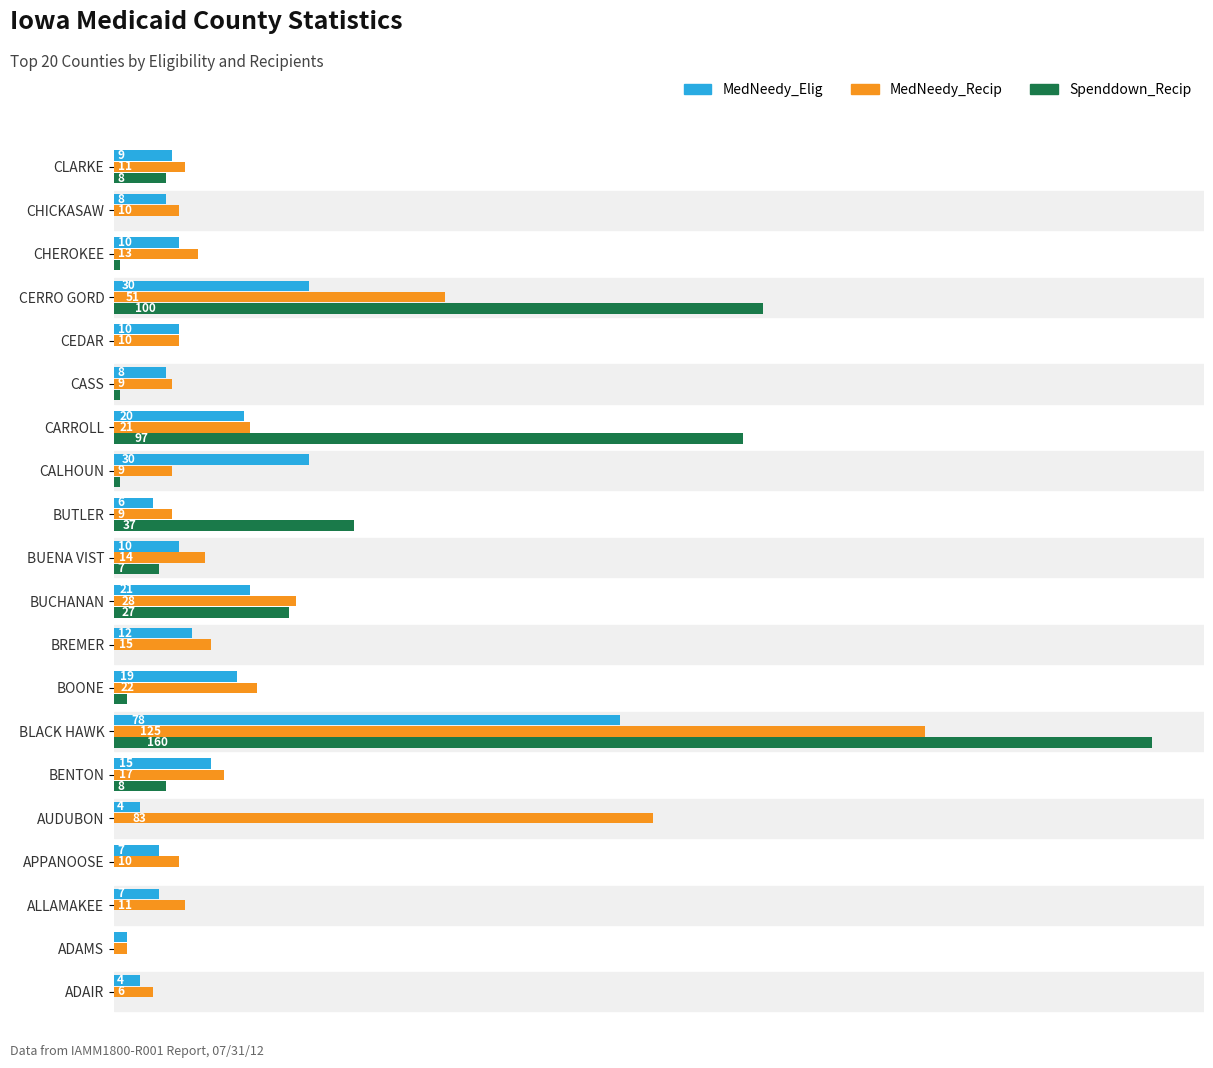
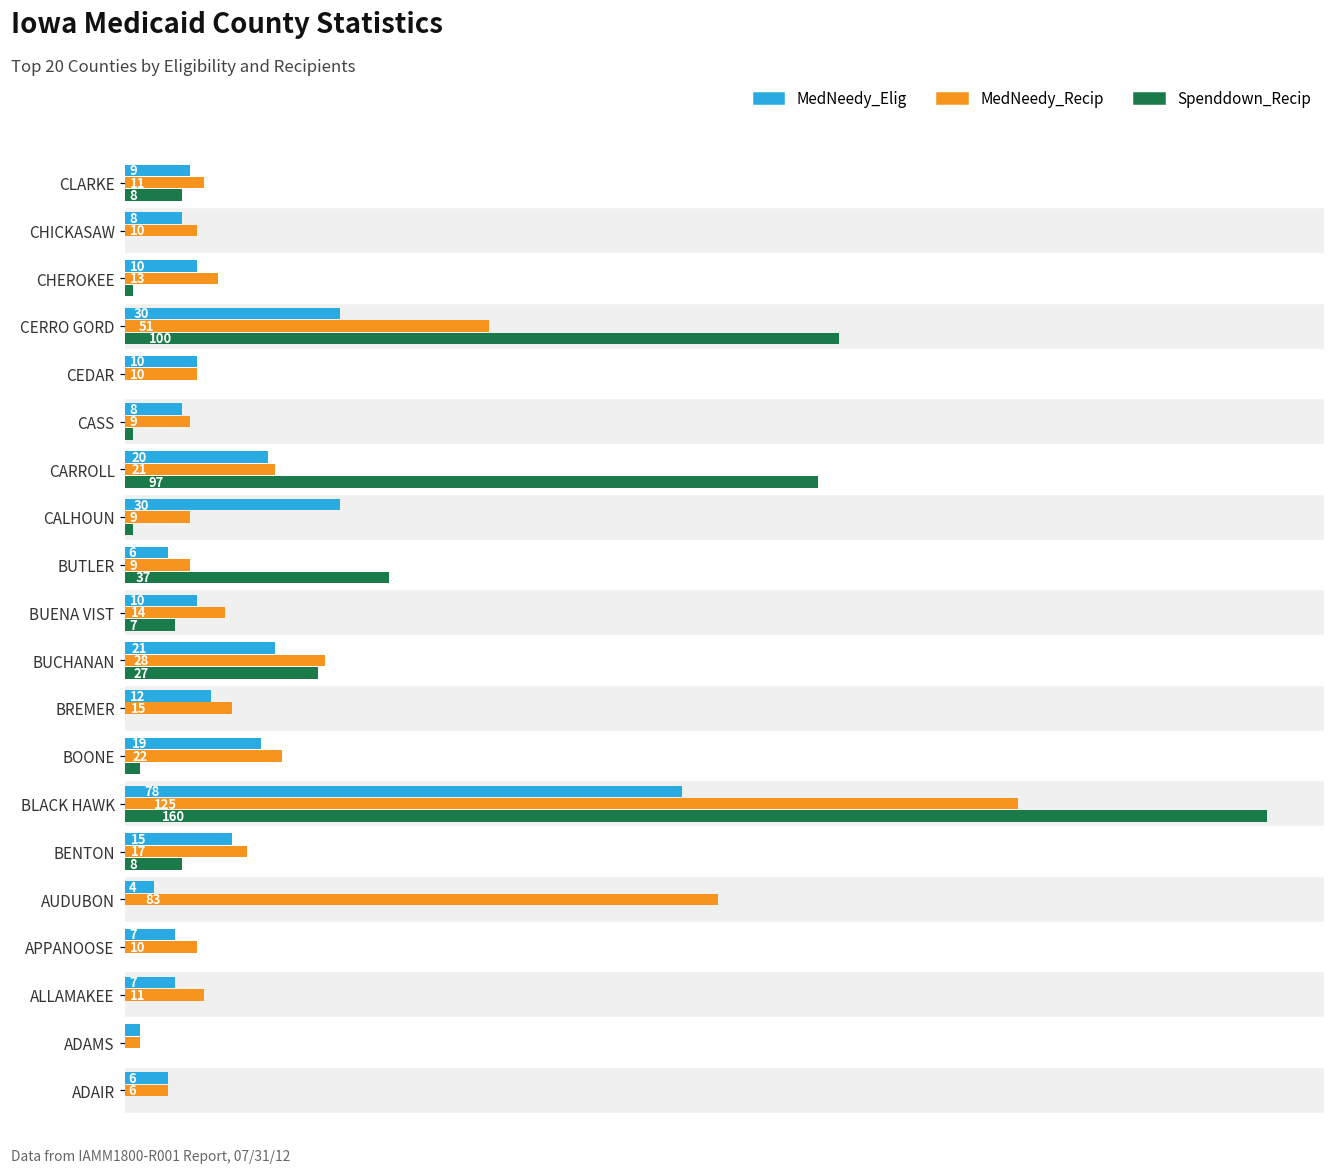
MedNeedy_Elig, ADAIR: 4 -> 6
